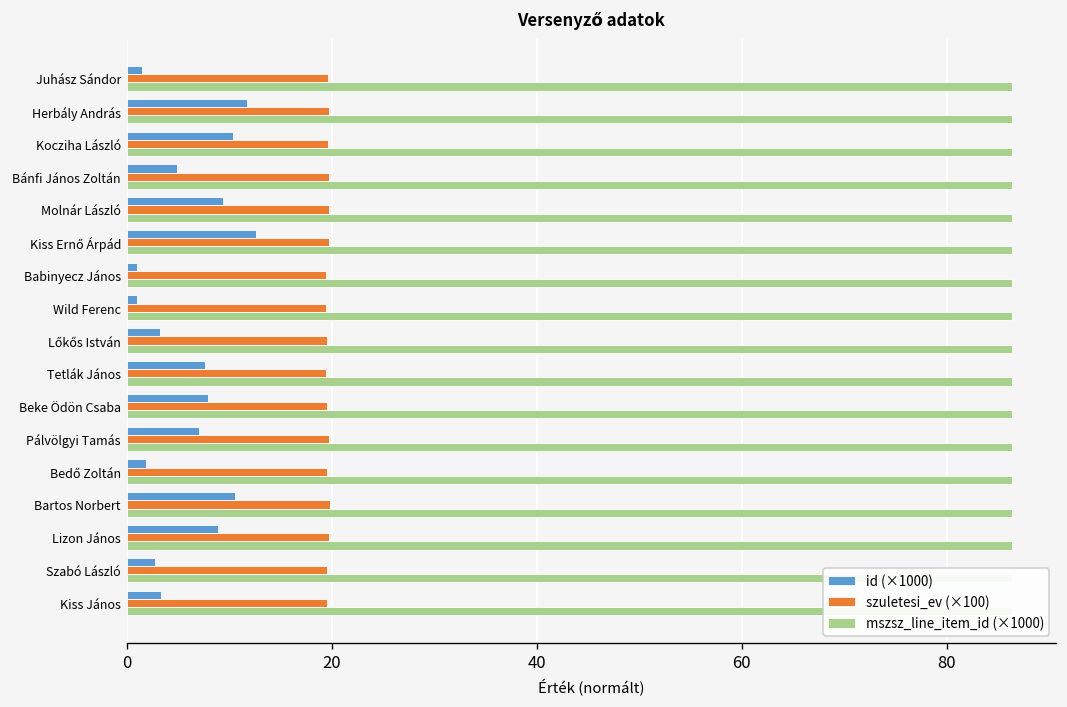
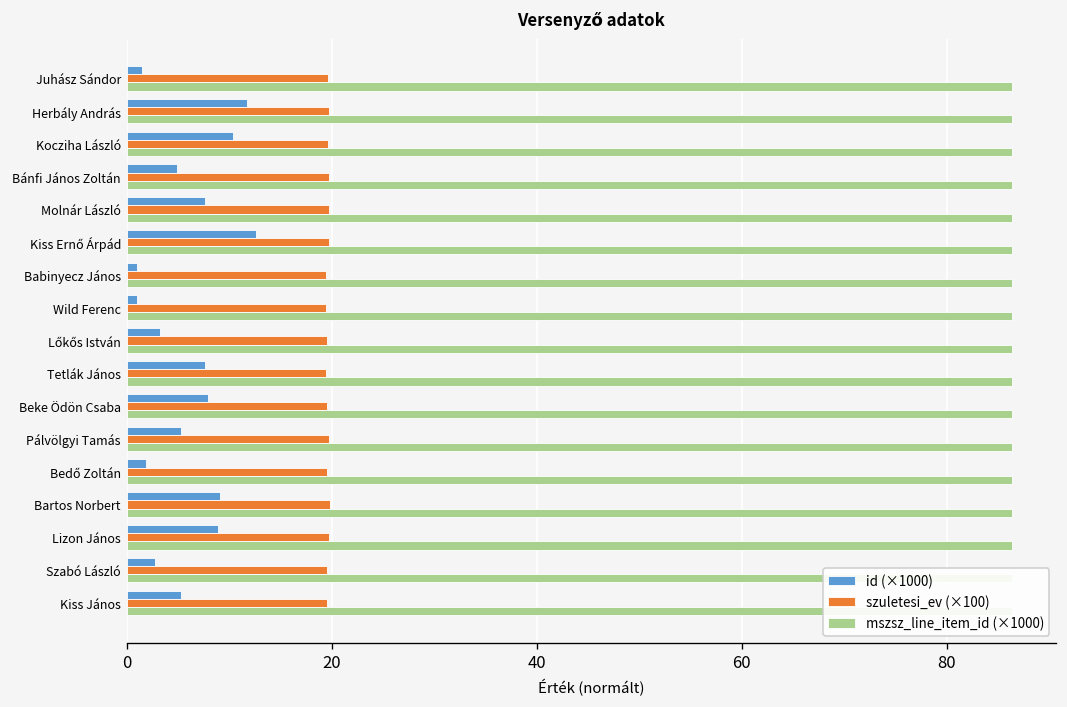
id (×1000), Molnár László: 9 -> 8
id (×1000), Pálvölgyi Tamás: 7 -> 5
id (×1000), Bartos Norbert: 11 -> 9
id (×1000), Kiss János: 3 -> 5
